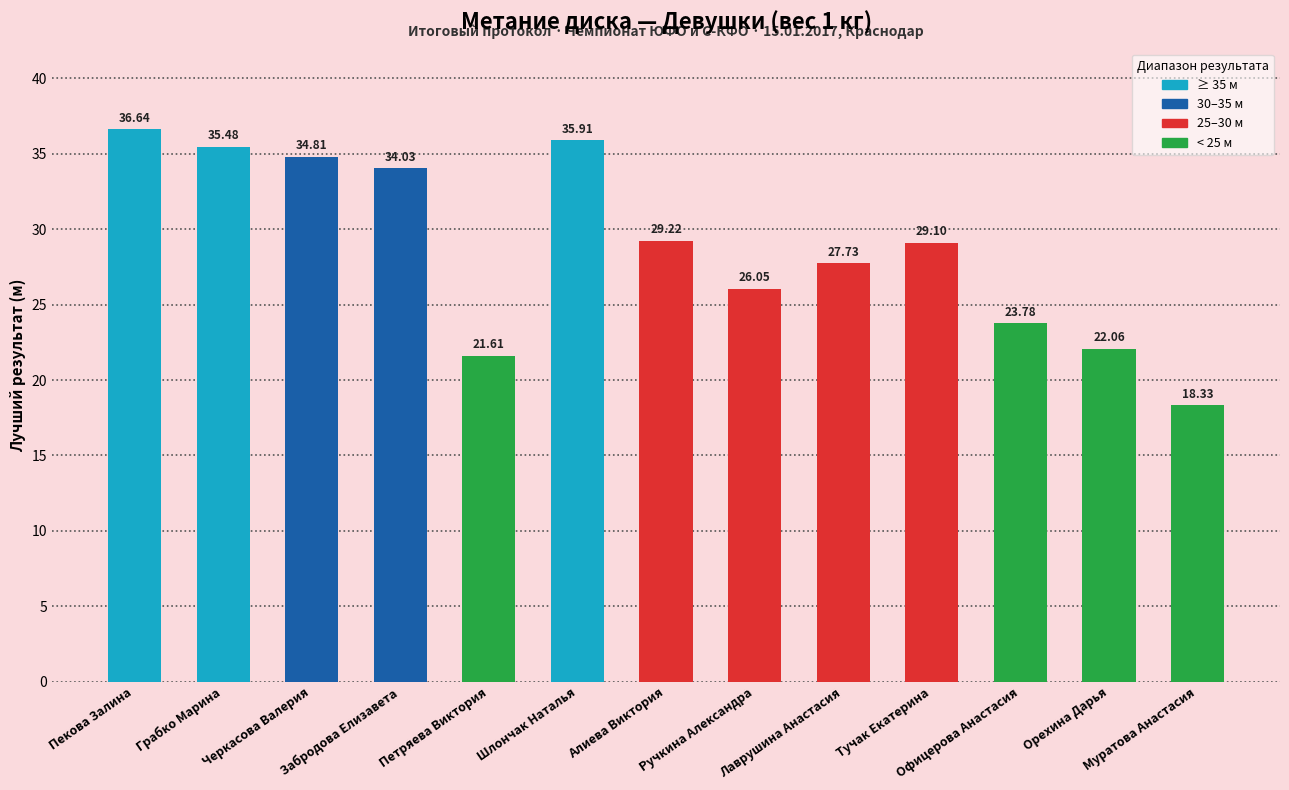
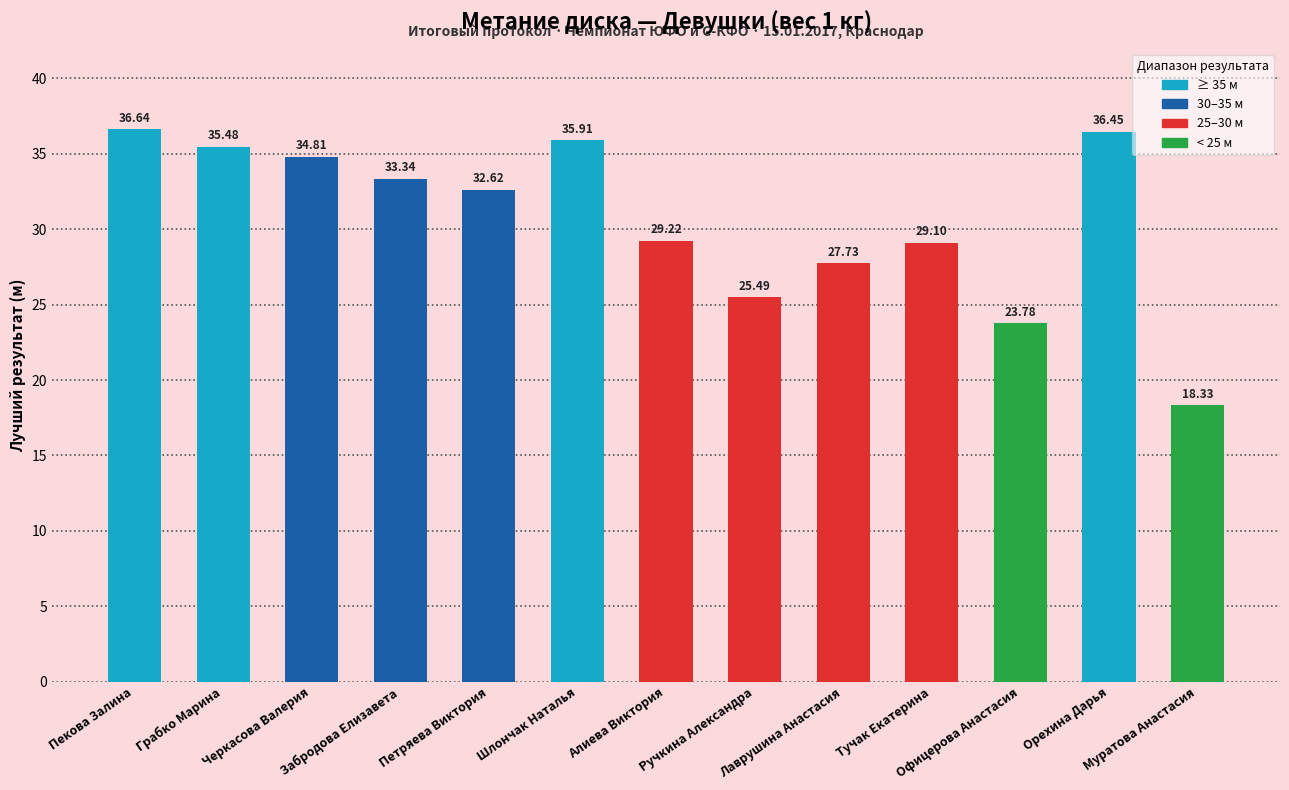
Забродова Елизавета: 34.03 -> 33.34
Петряева Виктория: 21.61 -> 32.62
Ручкина Александра: 26.05 -> 25.49
Орехина Дарья: 22.06 -> 36.45
